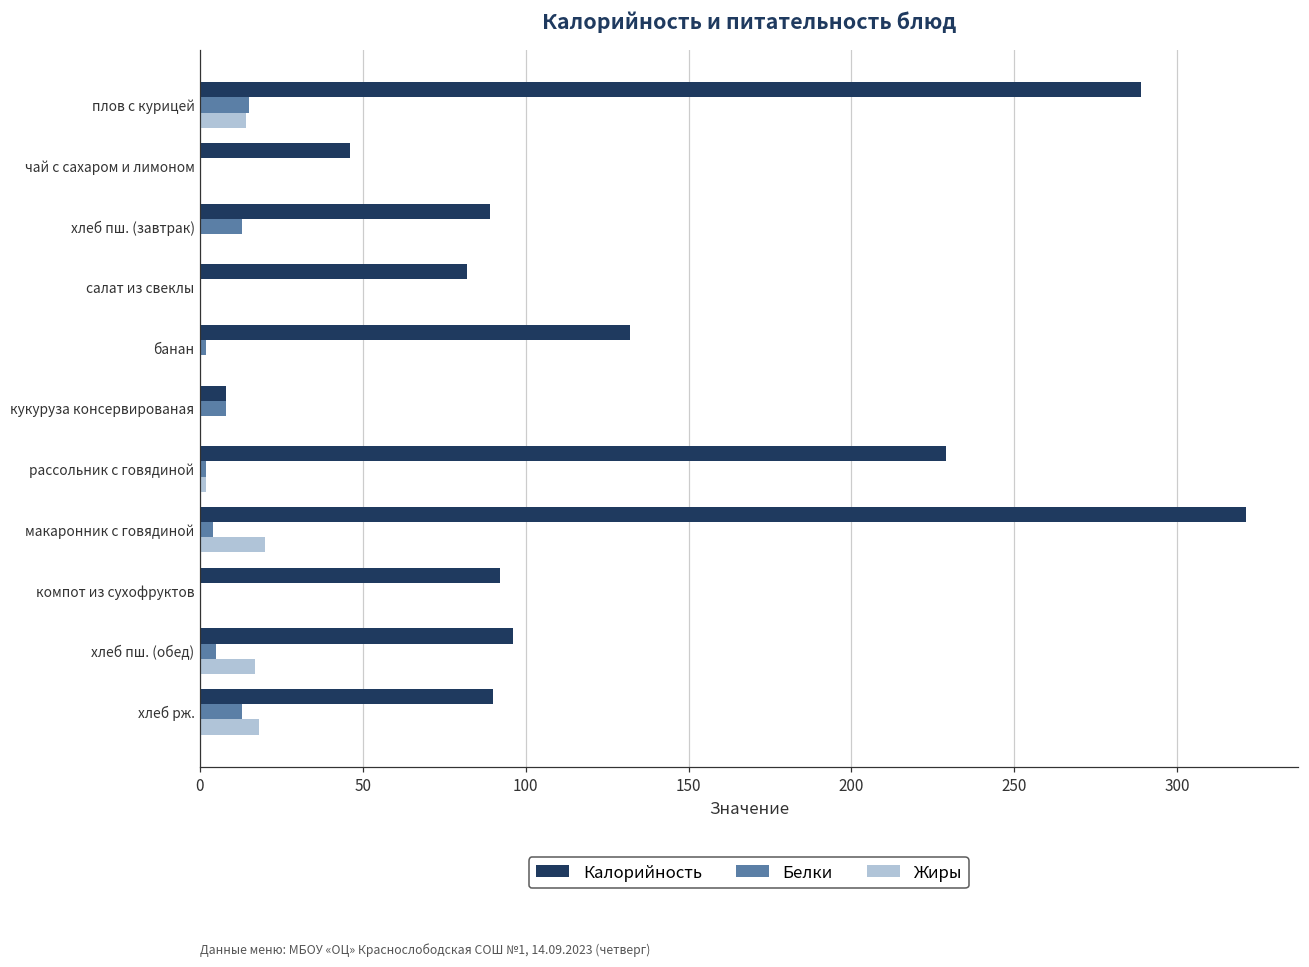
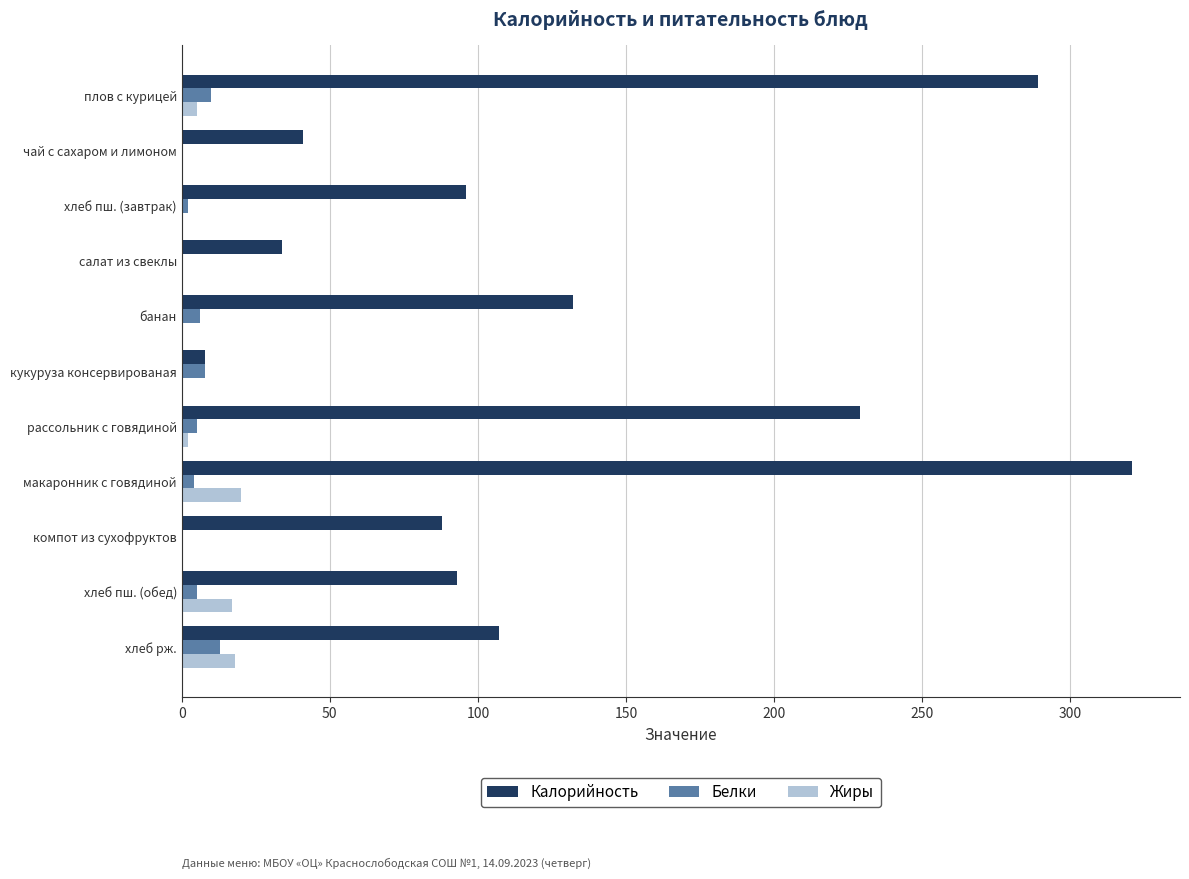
Белки, плов с курицей: 15 -> 10
Жиры, плов с курицей: 14 -> 5
Калорийность, чай с сахаром и лимоном: 46 -> 41
Калорийность, хлеб пш. (завтрак): 89 -> 96
Белки, хлеб пш. (завтрак): 13 -> 2
Калорийность, салат из свеклы: 82 -> 34
Белки, банан: 2 -> 6
Белки, рассольник с говядиной: 2 -> 5
Калорийность, компот из сухофруктов: 92 -> 88
Калорийность, хлеб пш. (обед): 96 -> 93
Калорийность, хлеб рж.: 90 -> 107
